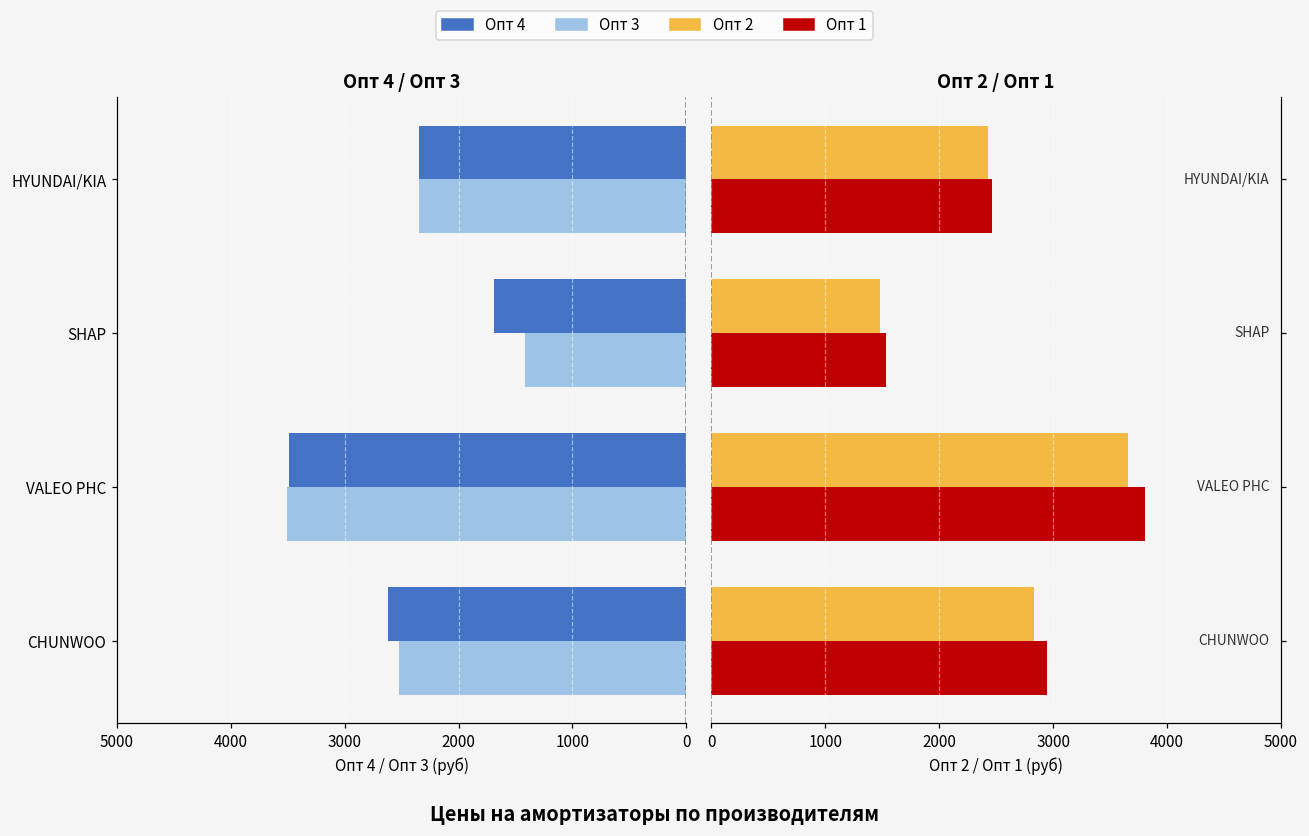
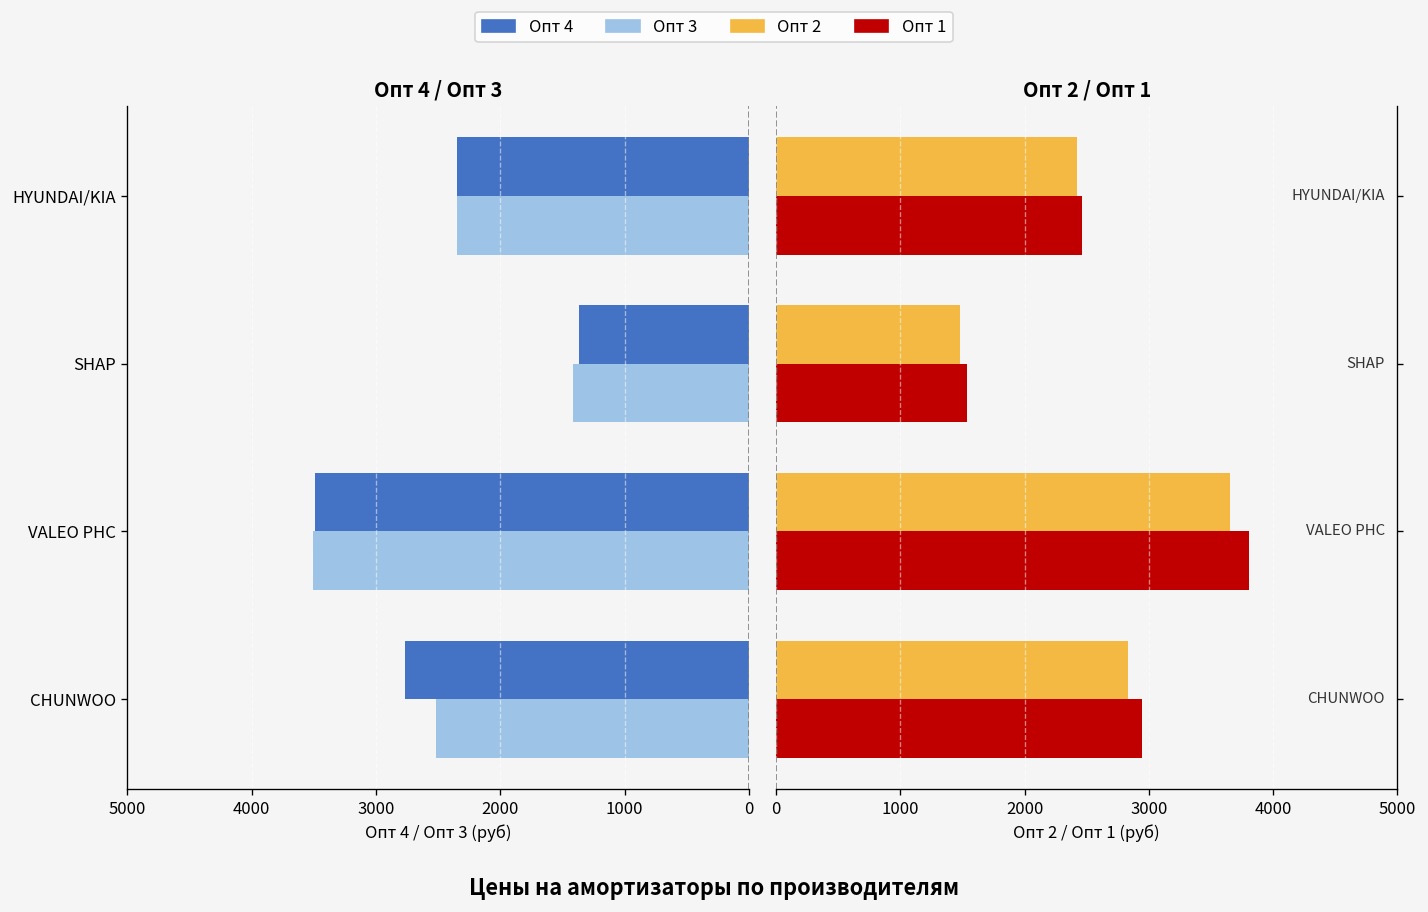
Опт 4 / Опт 3, Опт 4, SHAP: 1690 -> 1370
Опт 4 / Опт 3, Опт 4, CHUNWOO: 2620 -> 2760
